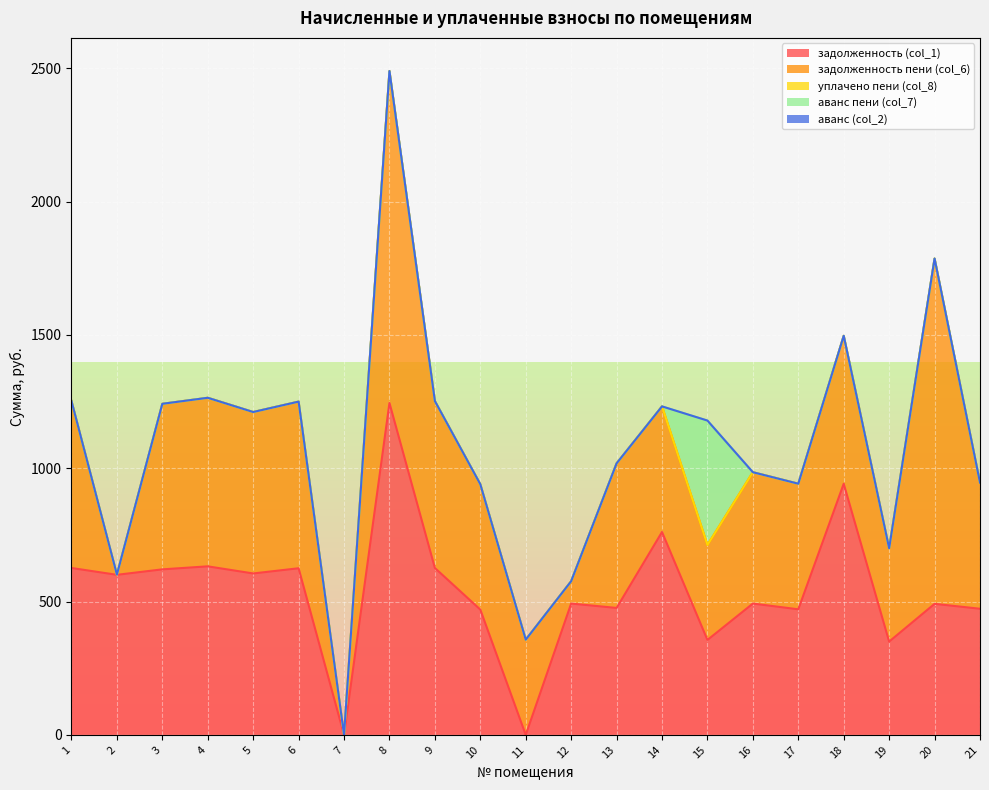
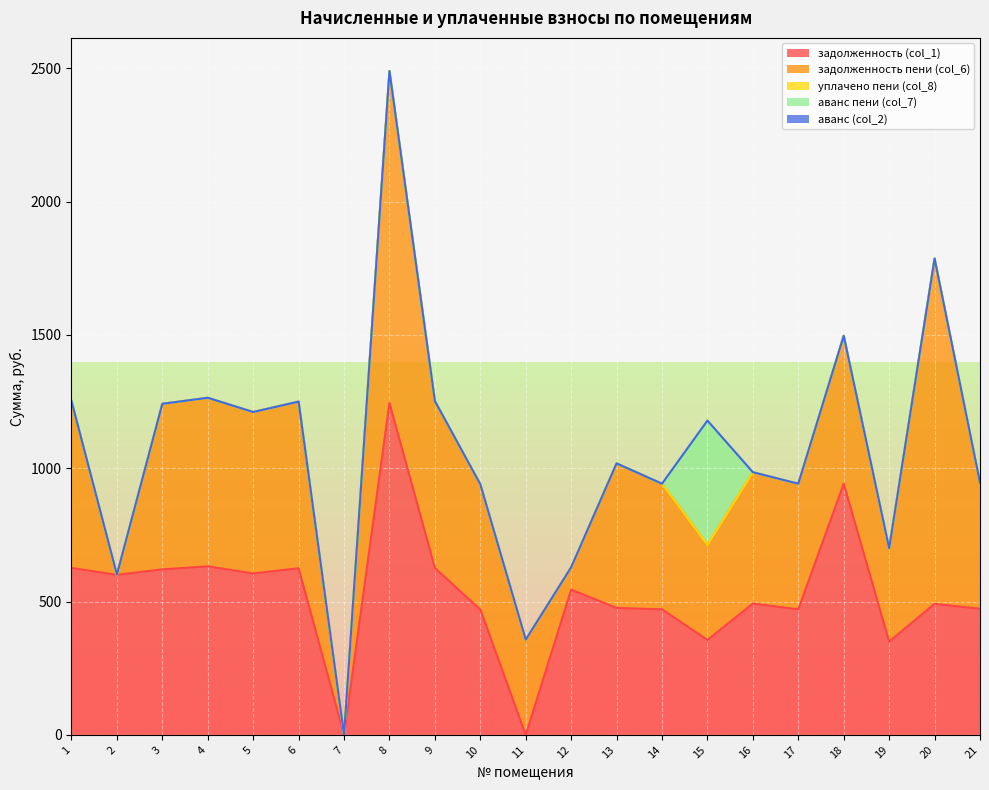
задолженность (col_1), 12: 490 -> 540
задолженность (col_1), 14: 760 -> 470
